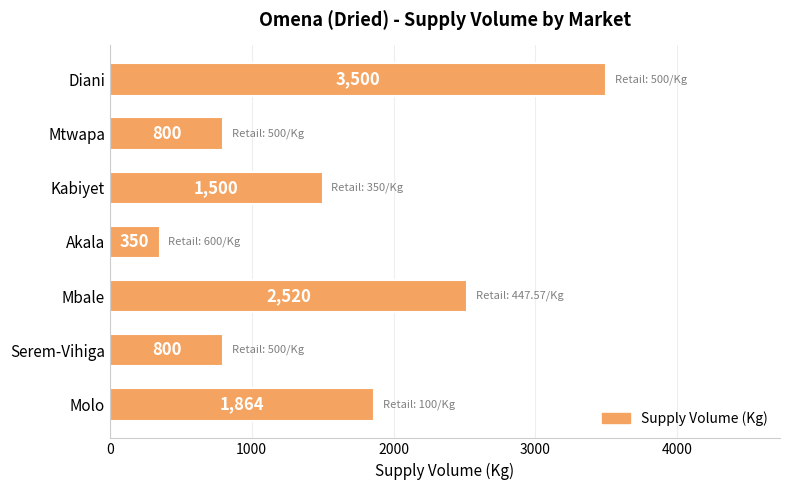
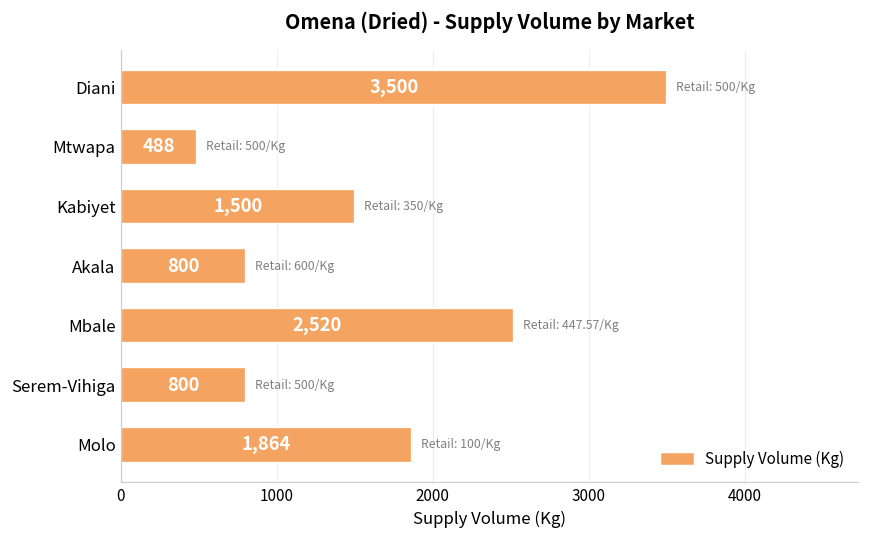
Mtwapa: 800 -> 488
Akala: 350 -> 800
